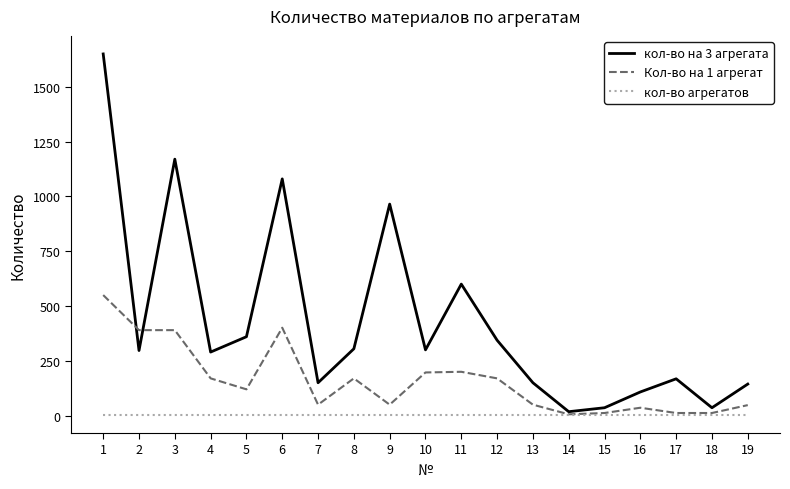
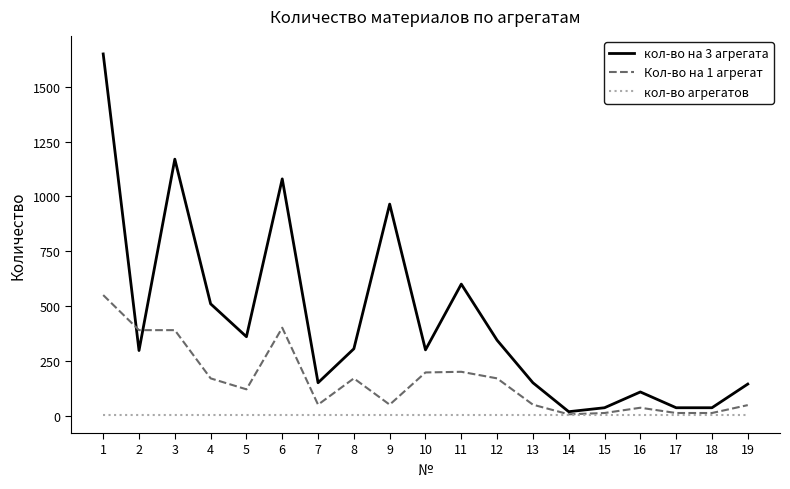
кол-во на 3 агрегата, 4: 290 -> 510
кол-во на 3 агрегата, 17: 170 -> 40
